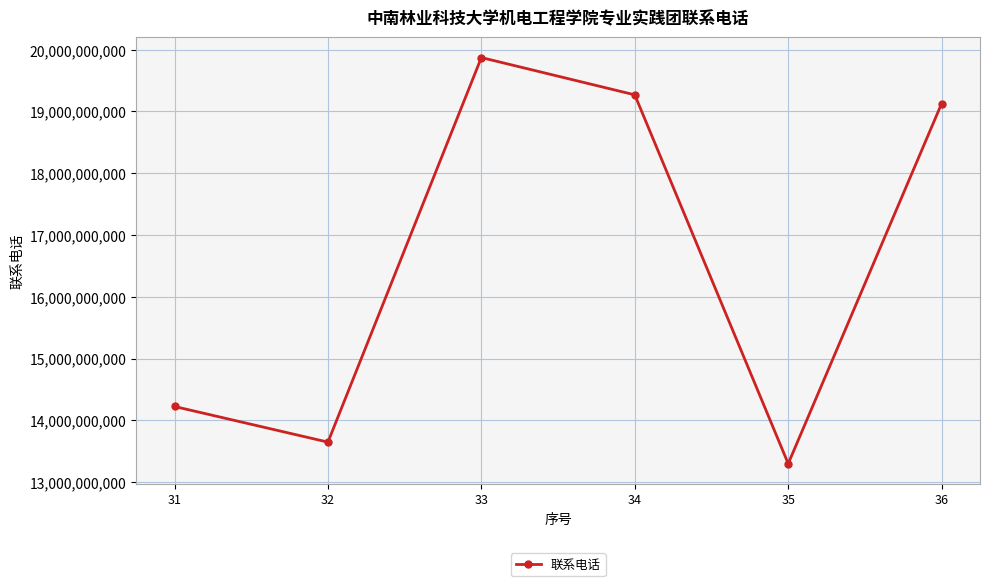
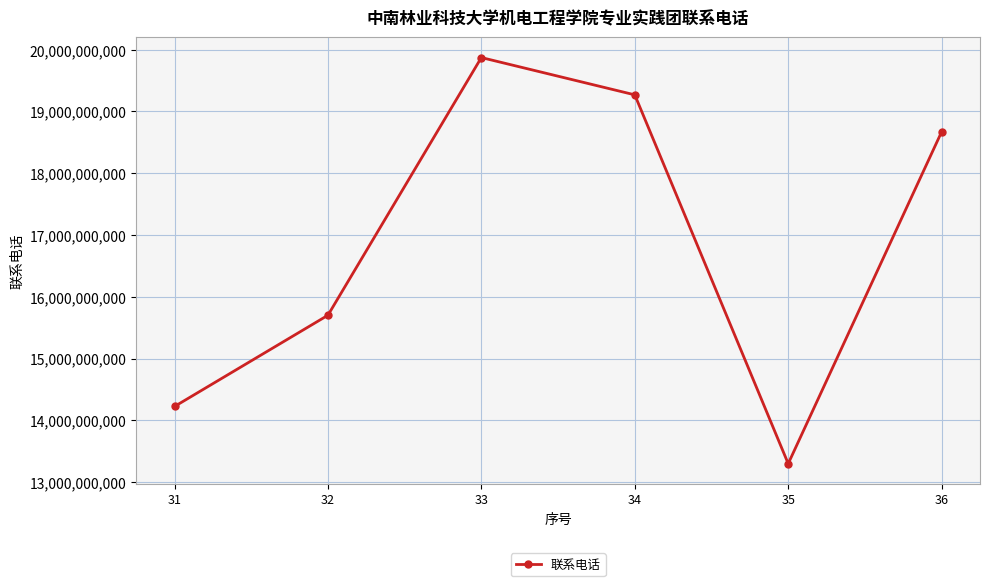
32: 13,600,000,000 -> 15,700,000,000
36: 19,100,000,000 -> 18,700,000,000
